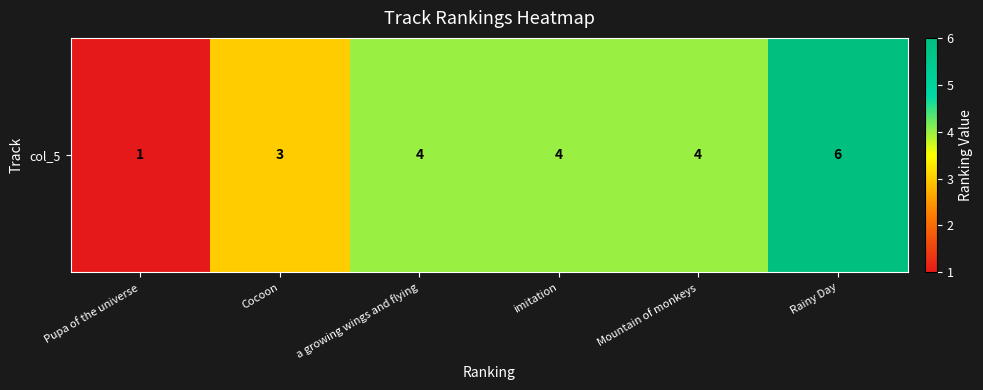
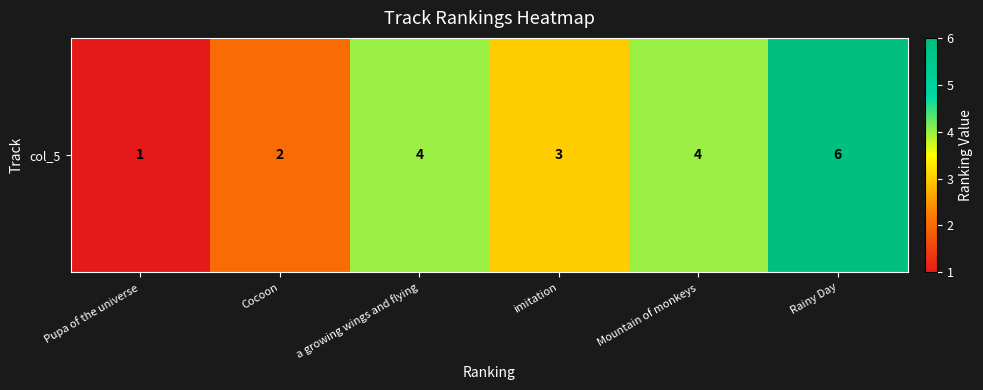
col_5, Cocoon: 3 -> 2
col_5, imitation: 4 -> 3
